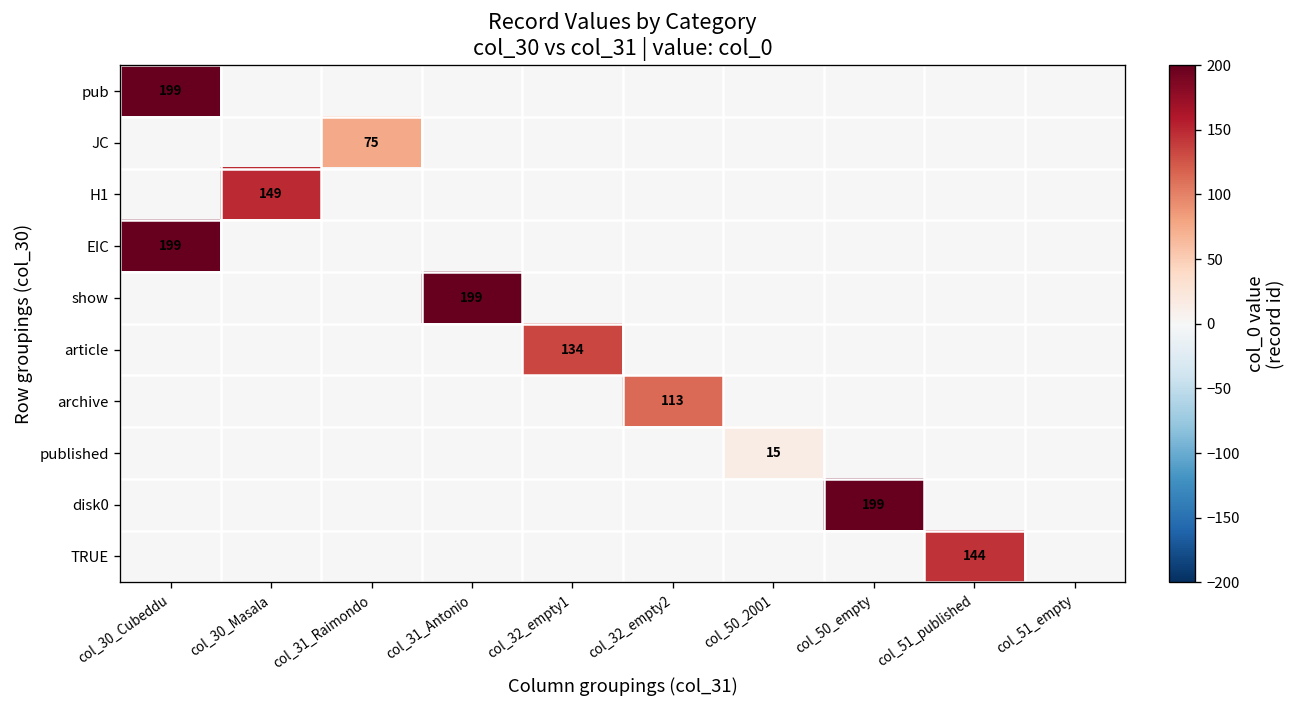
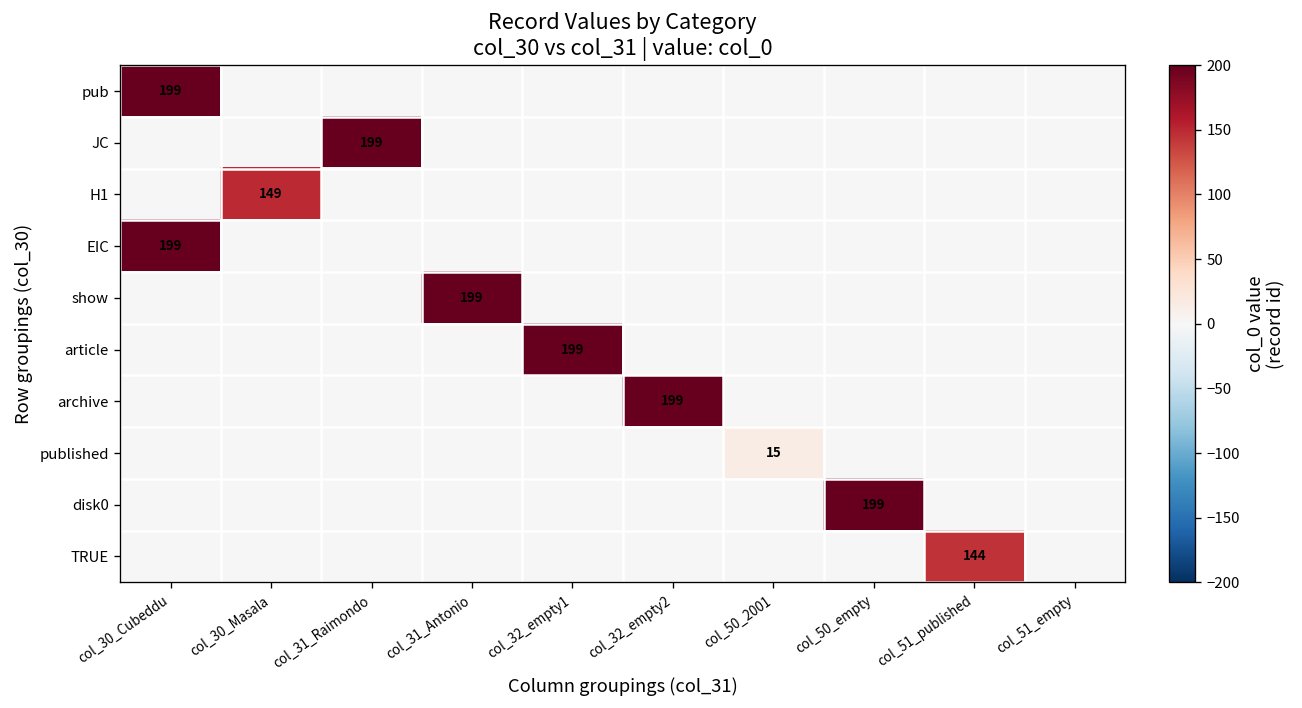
JC, col_31_Raimondo: 75 -> 199
article, col_32_empty1: 134 -> 199
archive, col_32_empty2: 113 -> 199
